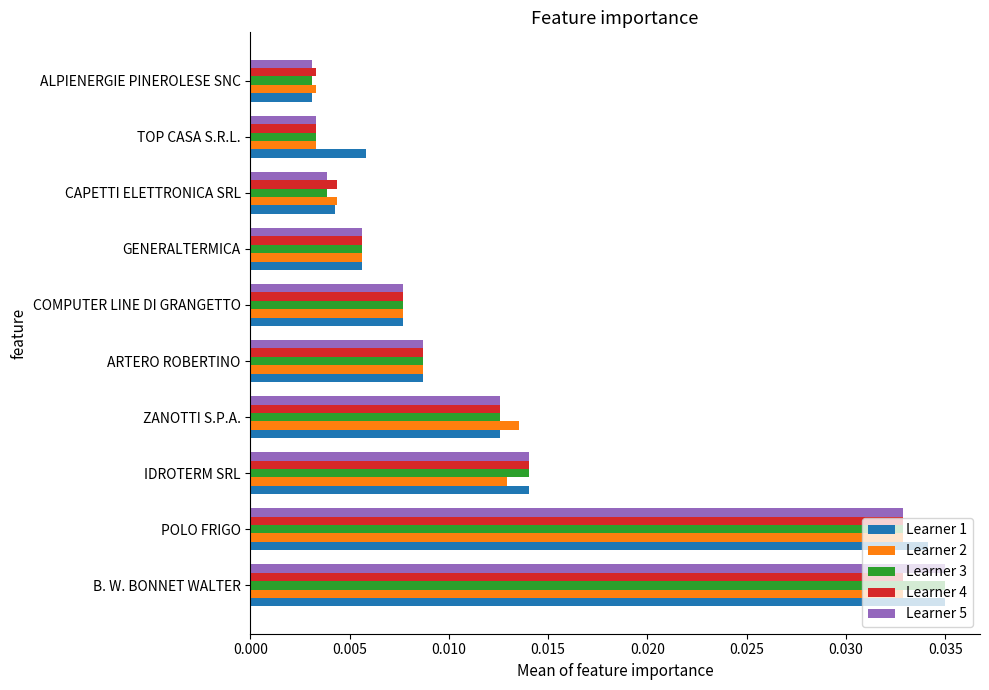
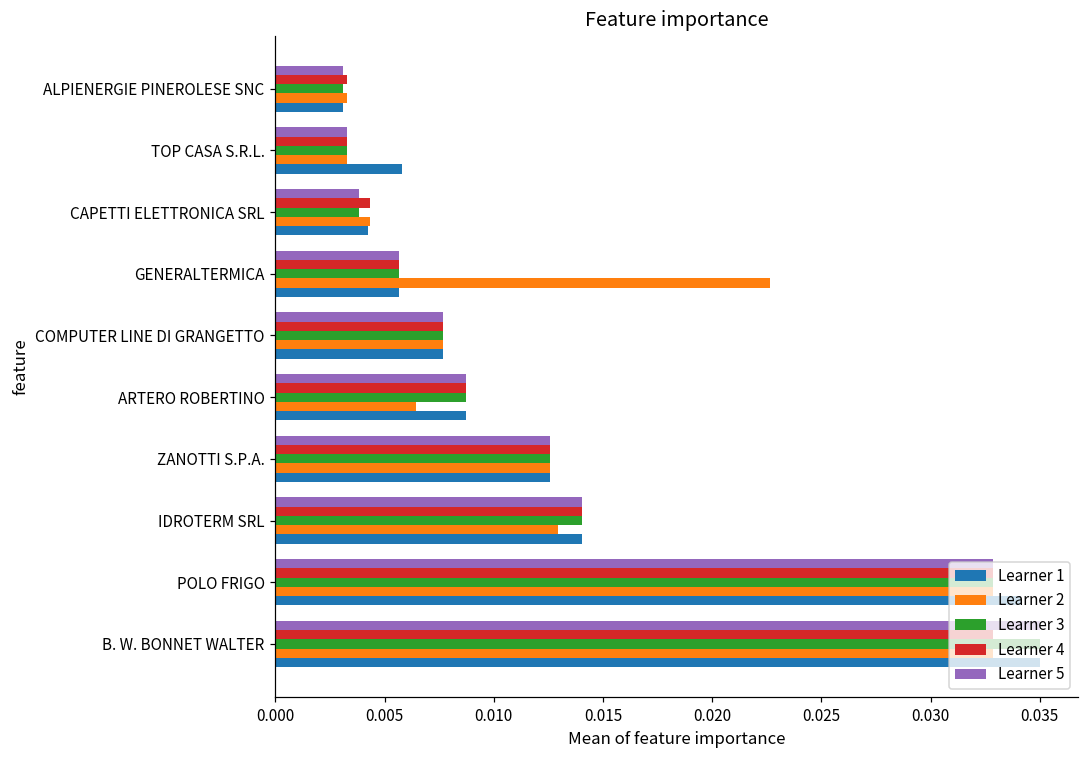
Learner 2, GENERALTERMICA: 0.0056 -> 0.0226
Learner 2, ARTERO ROBERTINO: 0.0087 -> 0.0064
Learner 2, ZANOTTI S.P.A.: 0.0135 -> 0.0126
